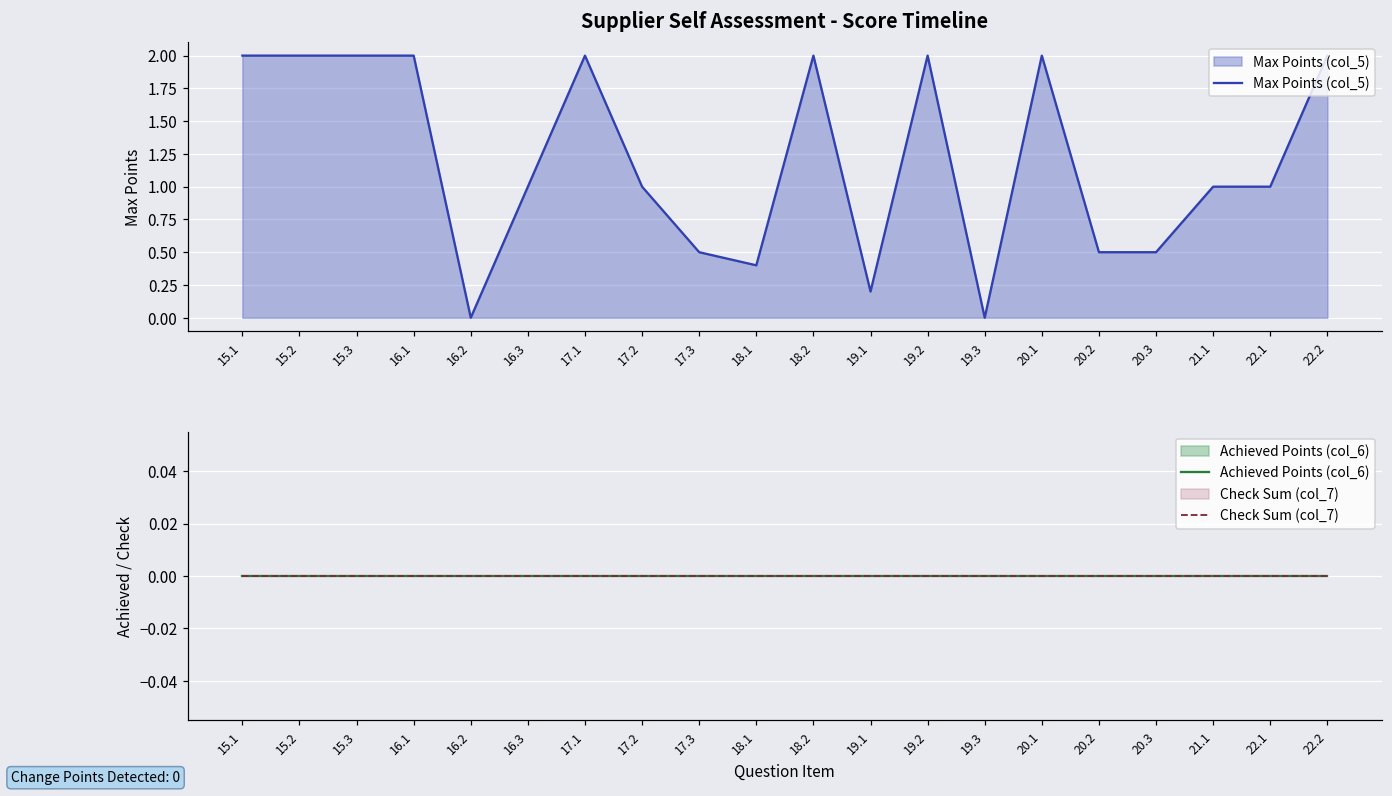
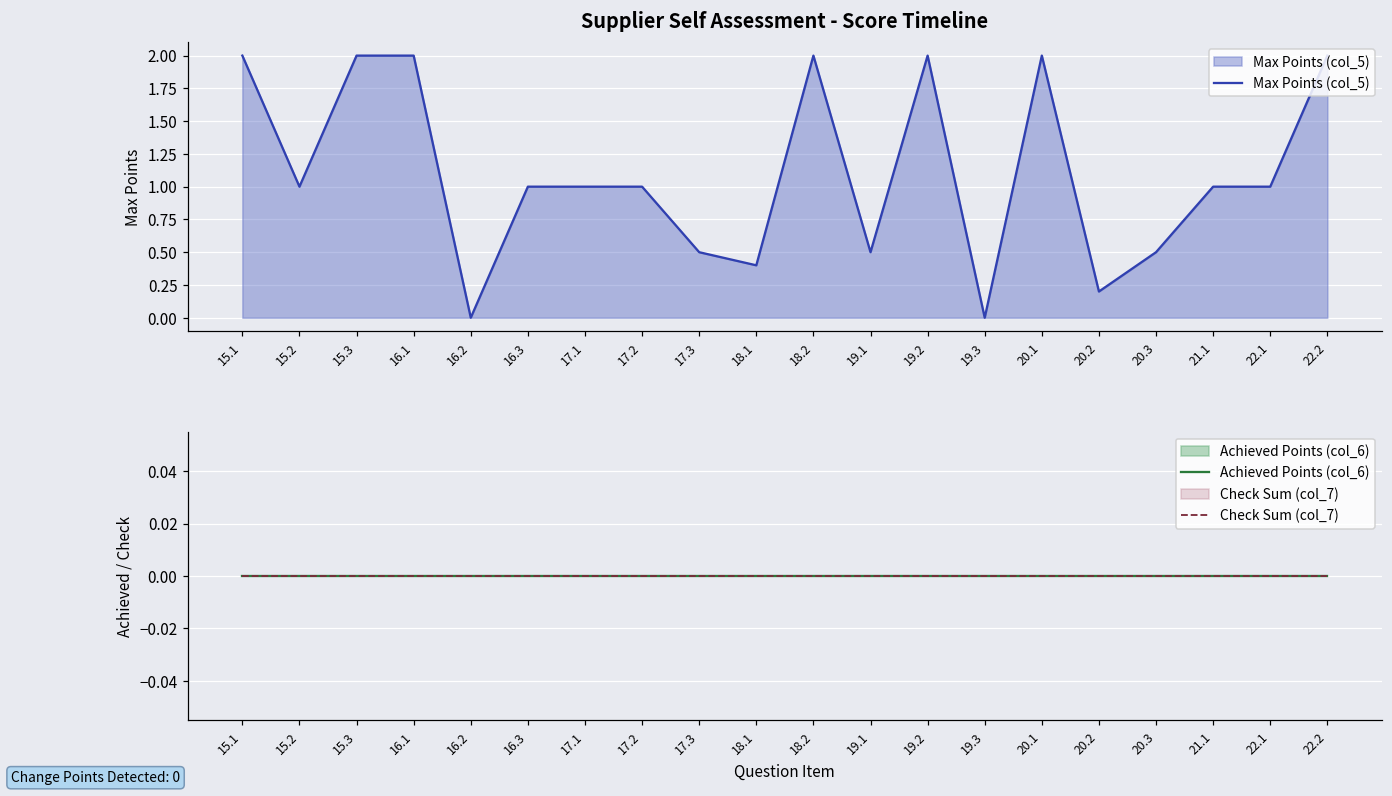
Supplier Self Assessment - Score Timeline, 15.2: 2 -> 1
Supplier Self Assessment - Score Timeline, 17.1: 2 -> 1
Supplier Self Assessment - Score Timeline, 19.1: 0.2 -> 0.5
Supplier Self Assessment - Score Timeline, 20.2: 0.5 -> 0.2
